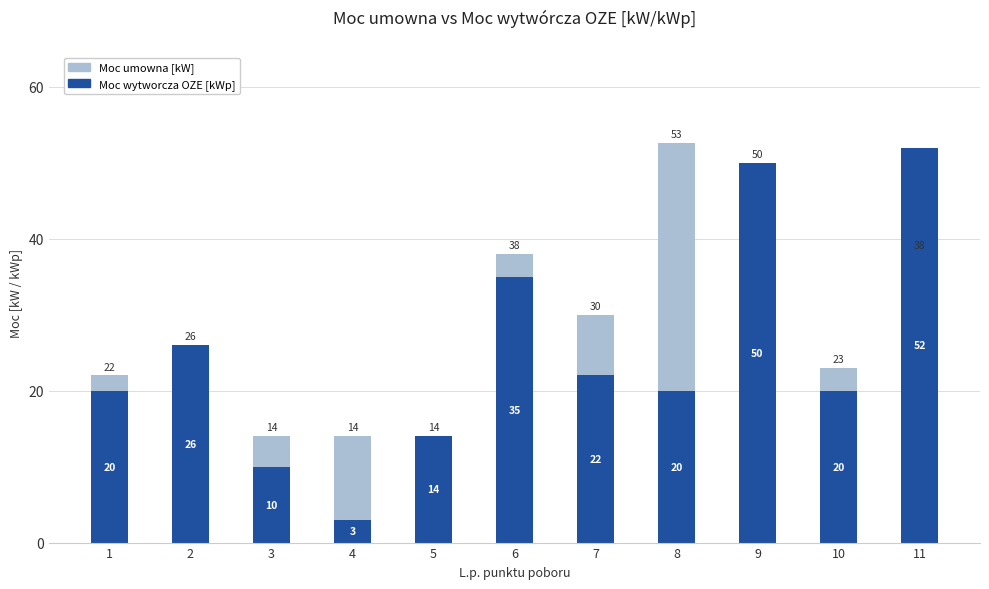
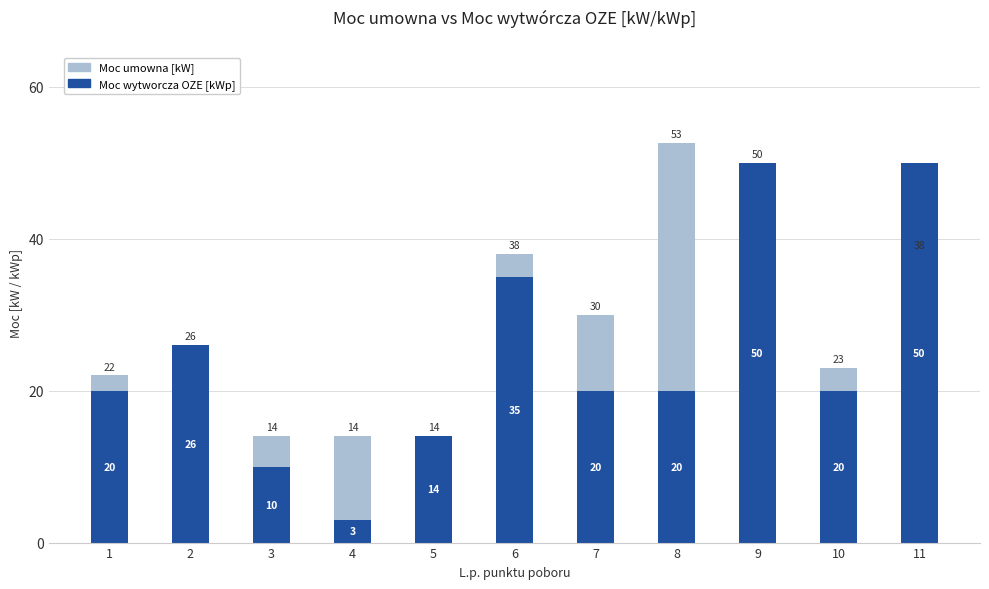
Moc wytworcza OZE [kWp], 7: 22 -> 20
Moc wytworcza OZE [kWp], 11: 52 -> 50
